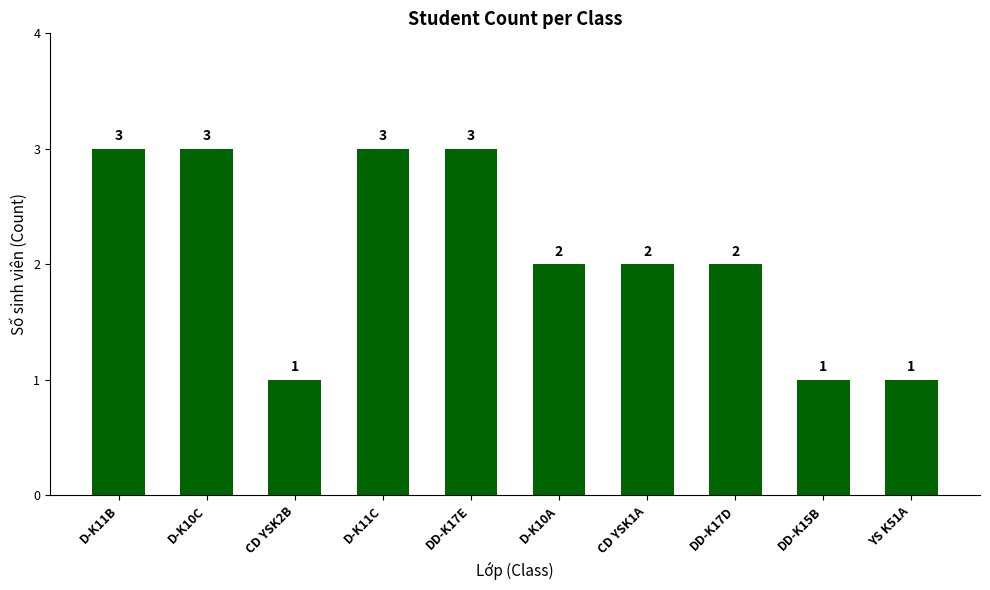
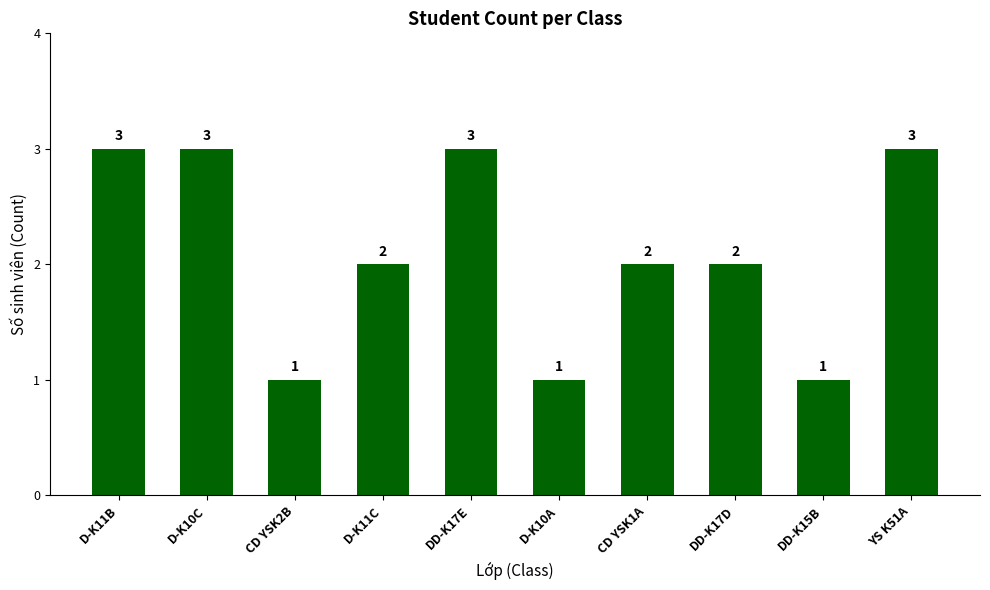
D-K11C: 3 -> 2
D-K10A: 2 -> 1
YS K51A: 1 -> 3
